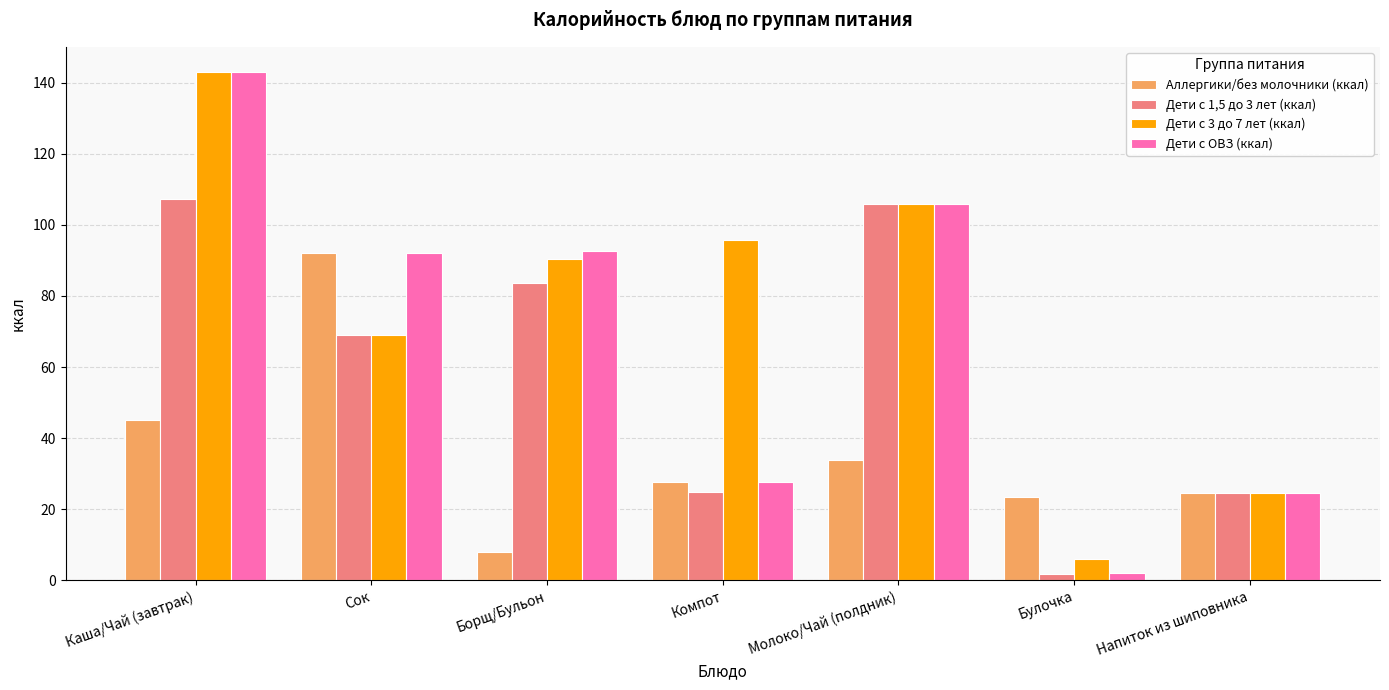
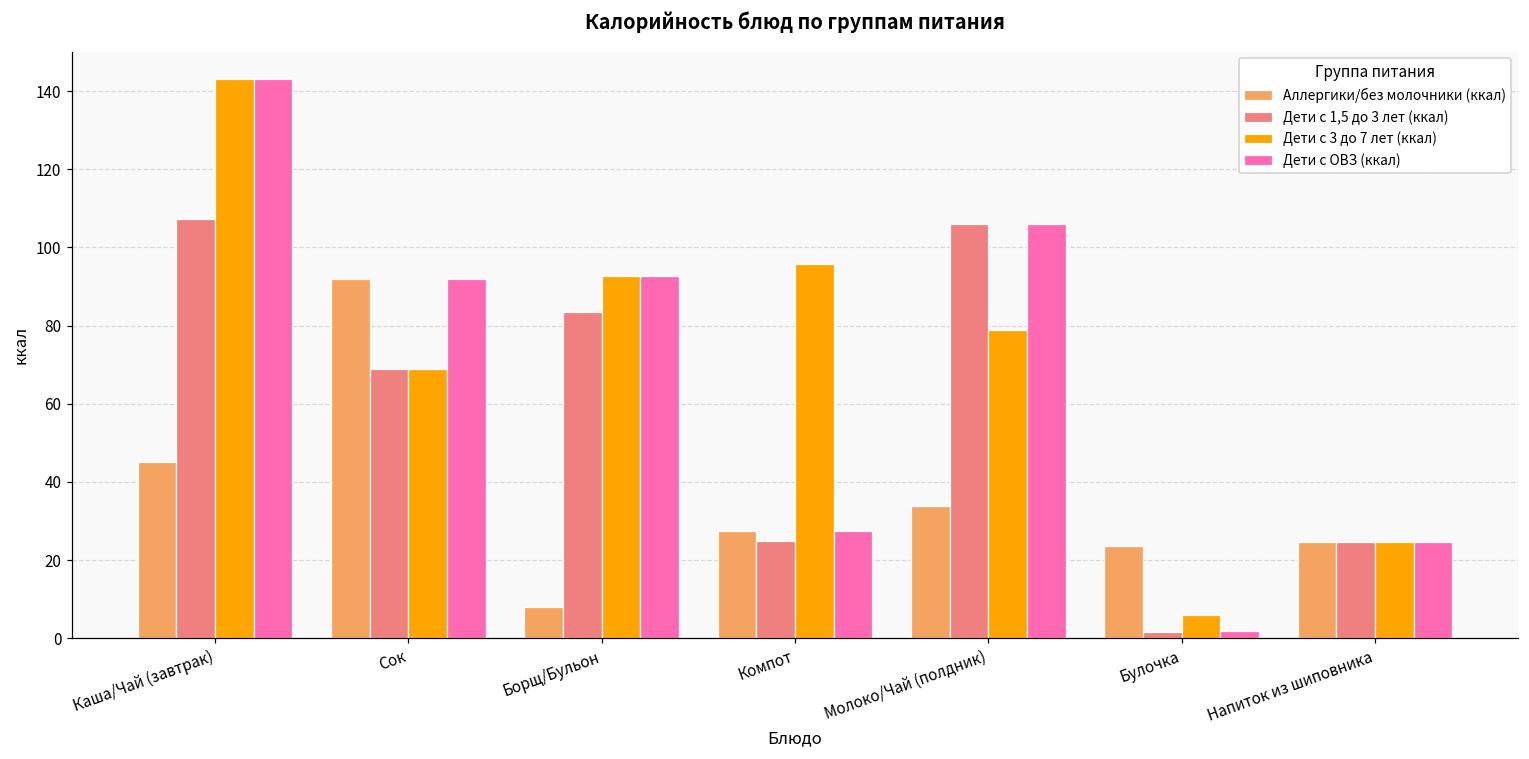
Дети с 3 до 7 лет (ккал), Борщ/Бульон: 90 -> 93
Дети с 3 до 7 лет (ккал), Молоко/Чай (полдник): 106 -> 79
